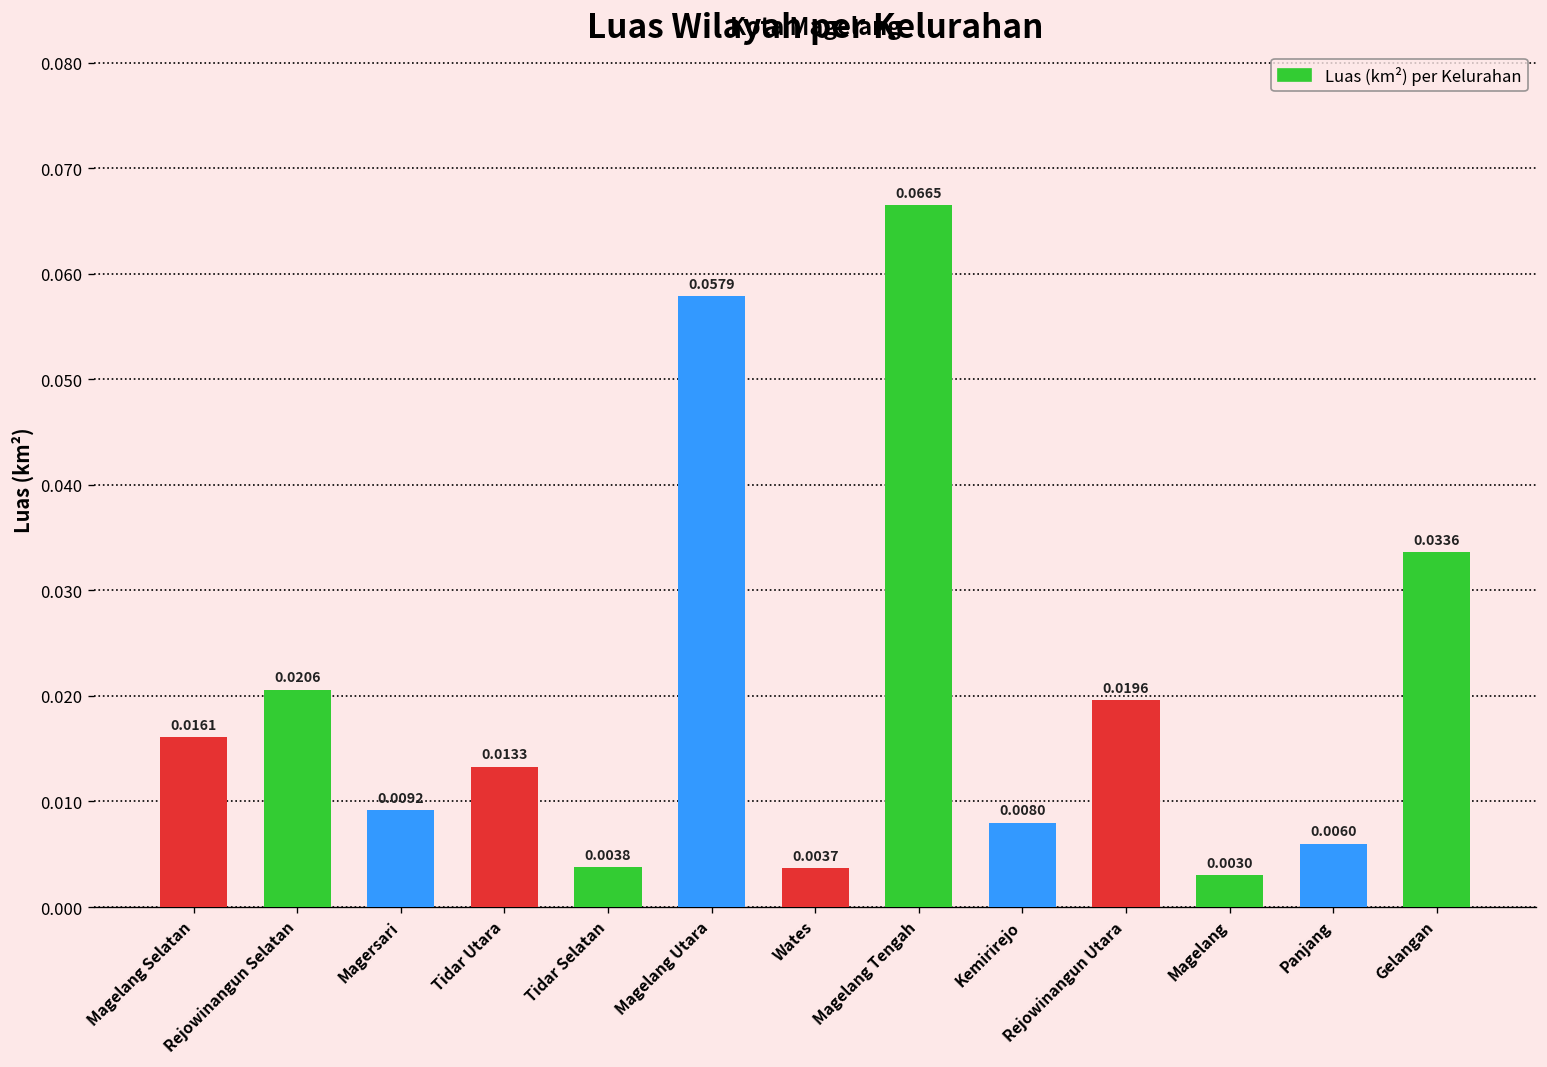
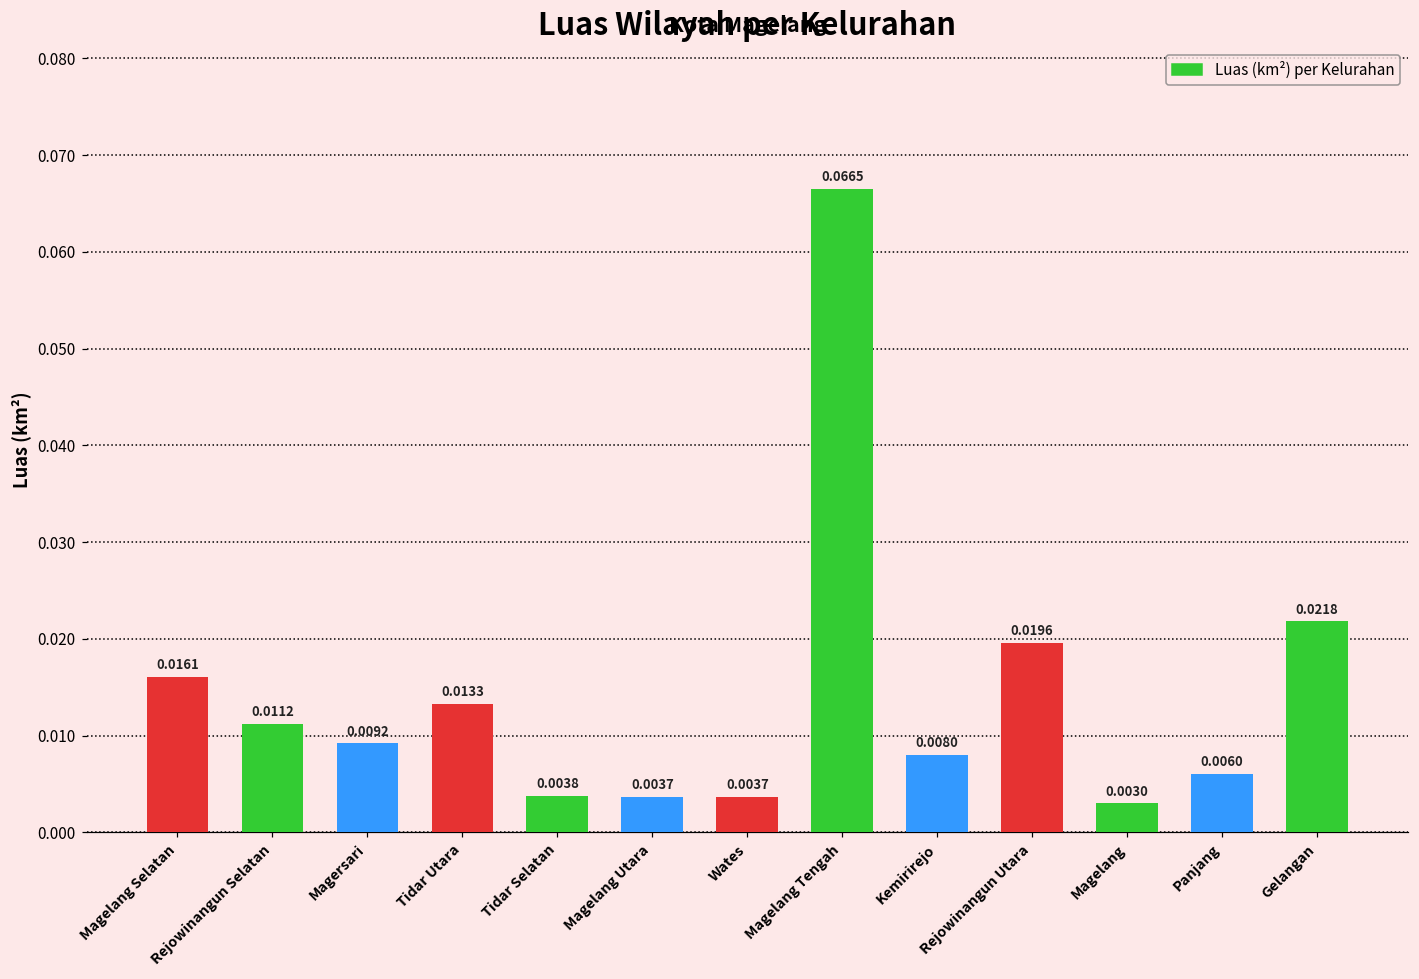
Rejowinangun Selatan: 0.0206 -> 0.0112
Magelang Utara: 0.0579 -> 0.0037
Gelangan: 0.0336 -> 0.0218
